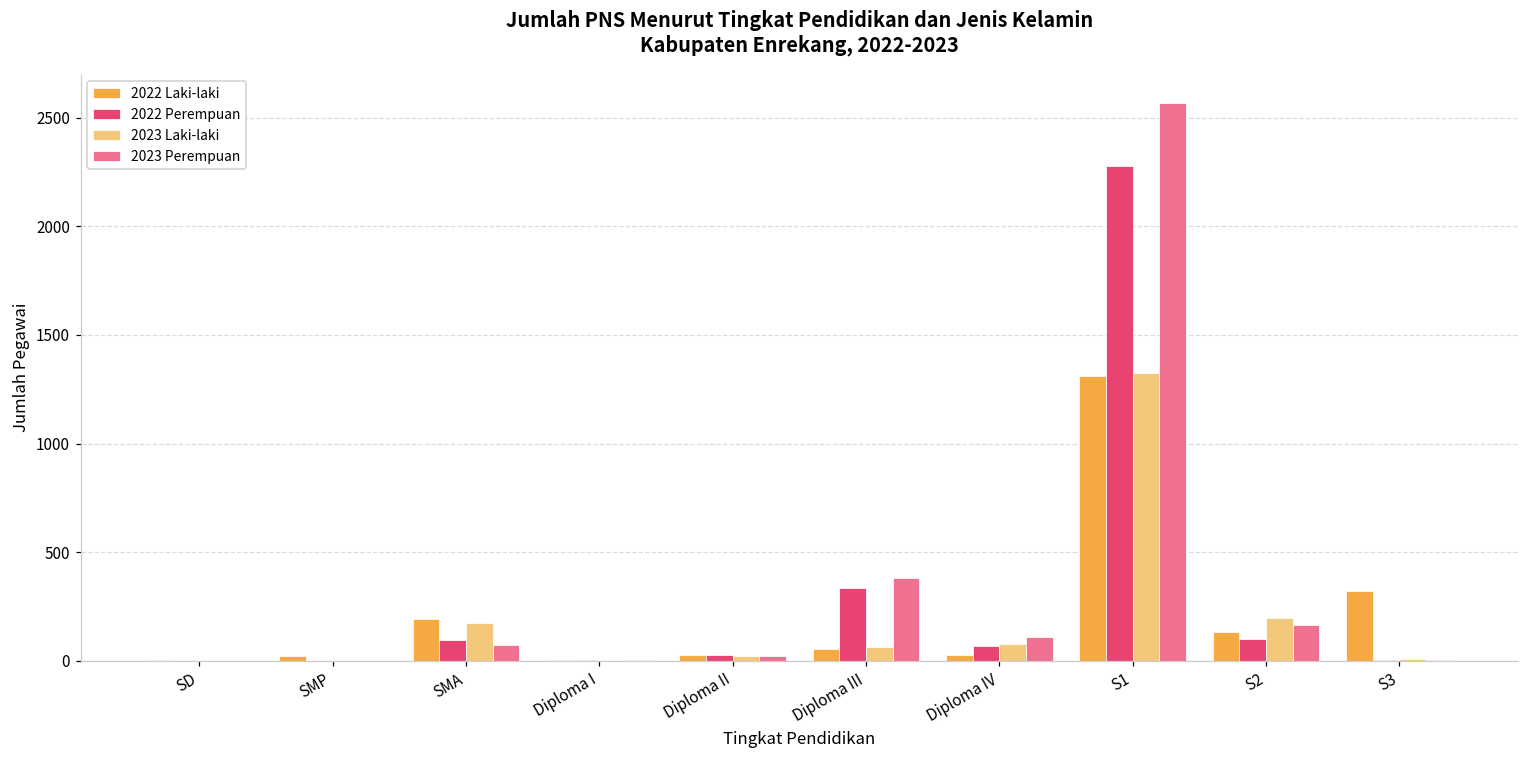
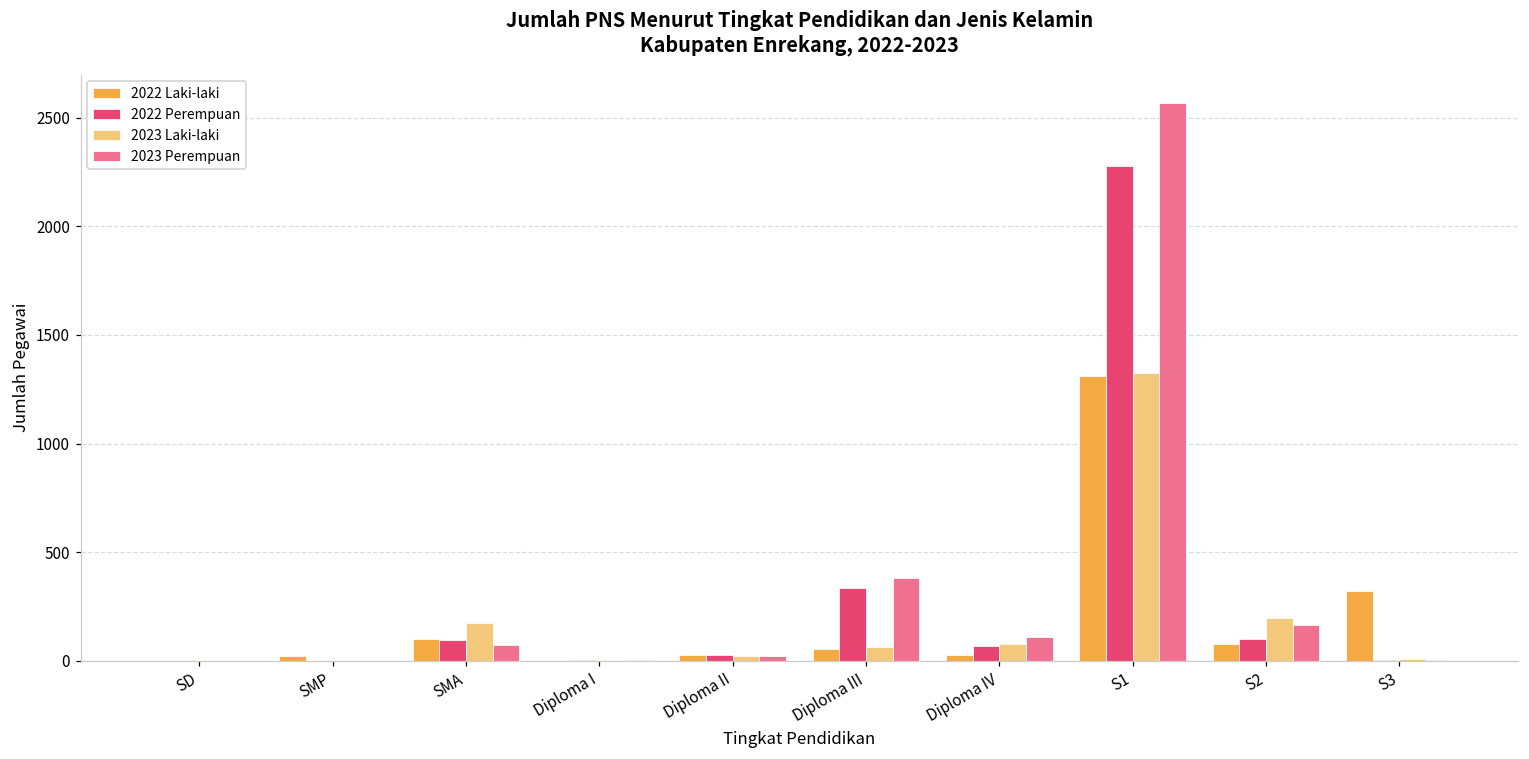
2022 Laki-laki, SMA: 190 -> 100
2022 Laki-laki, S2: 130 -> 80
